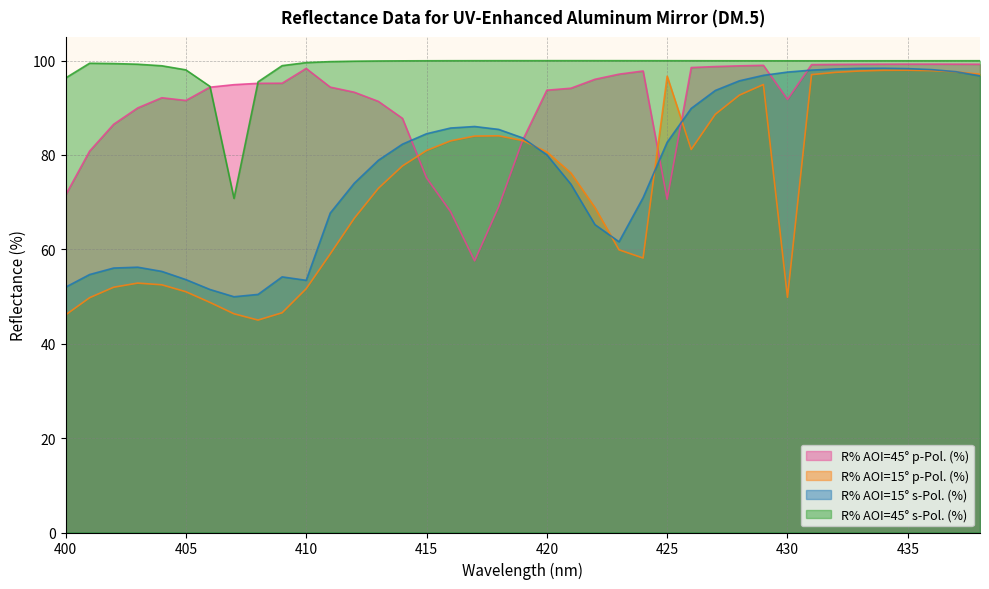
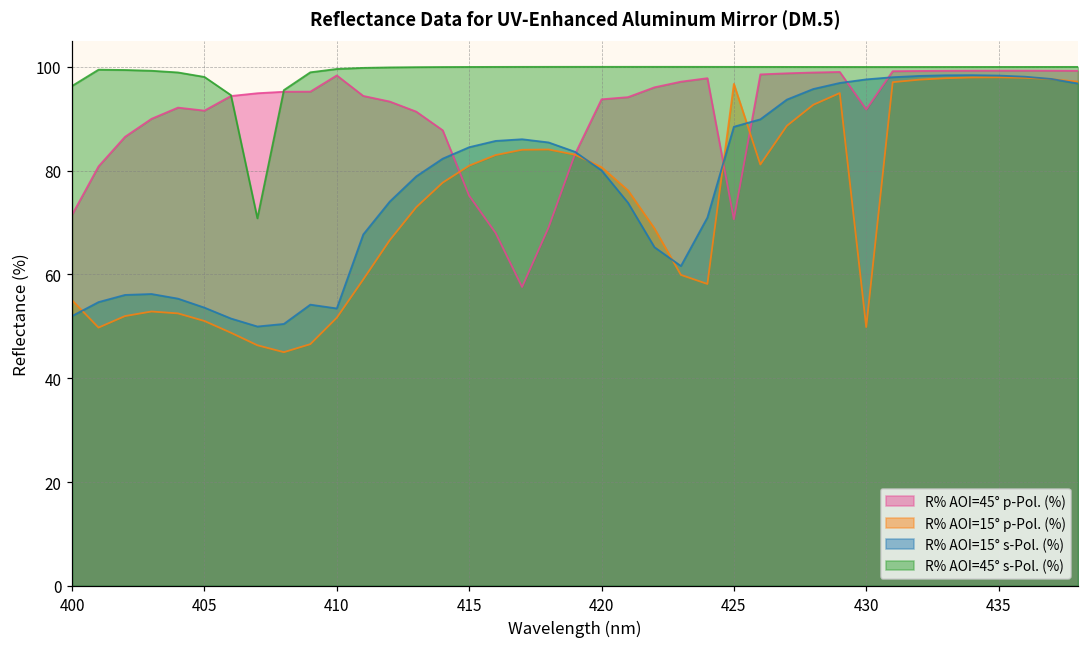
R% AOI=15° p-Pol. (%), 400: 46 -> 55
R% AOI=15° s-Pol. (%), 425: 83 -> 88
